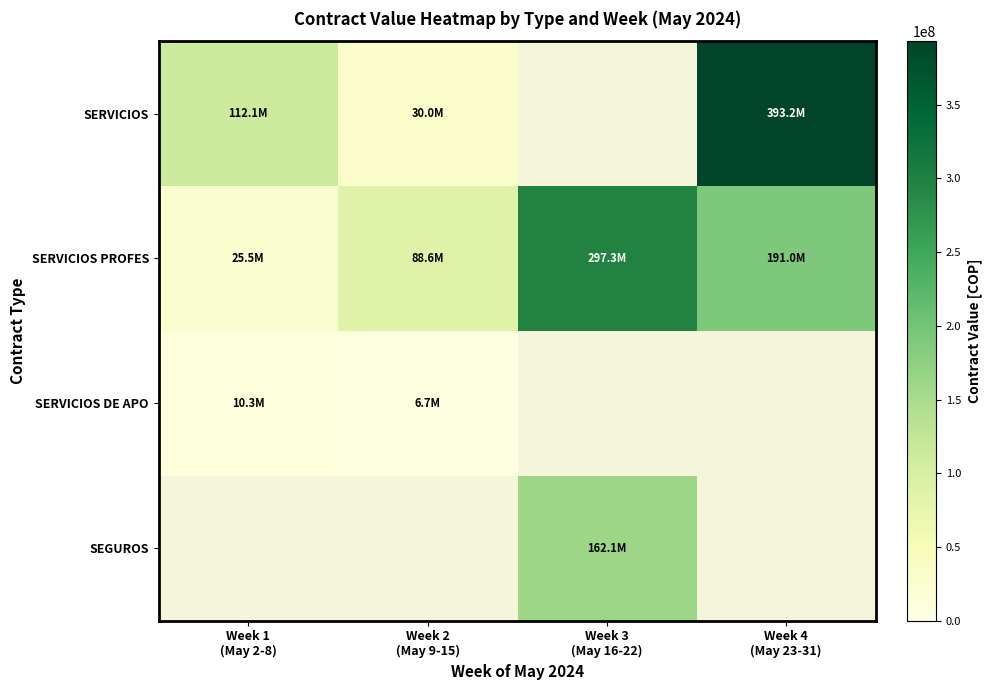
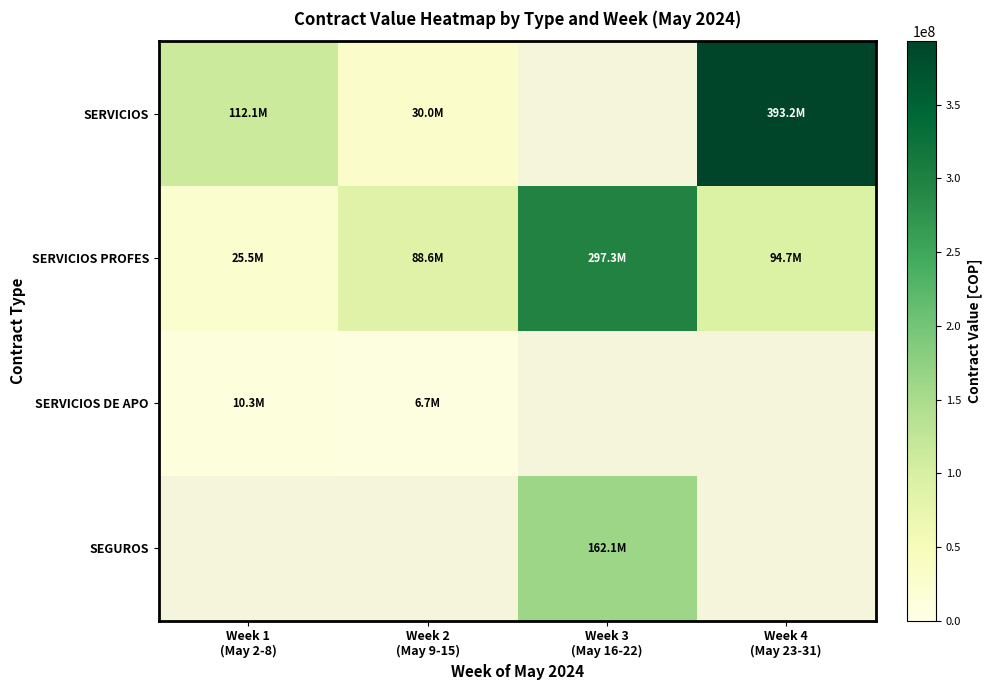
SERVICIOS PROFES, Week 4 (May 23-31): 191.0M -> 94.7M
